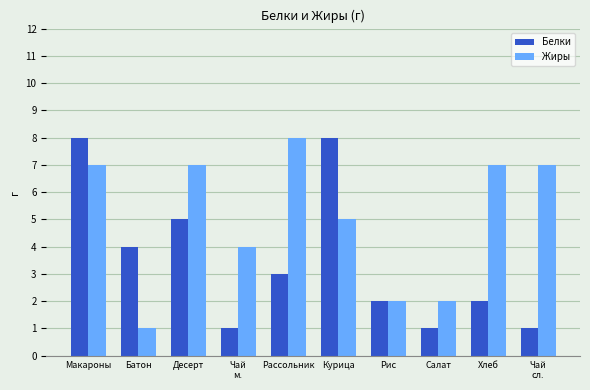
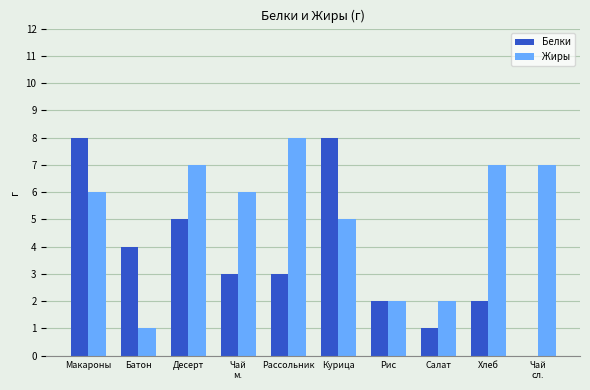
Жиры, Макароны: 7 -> 6
Белки, Чай м.: 1 -> 3
Жиры, Чай м.: 4 -> 6
Белки, Чай сл.: 1 -> 0
